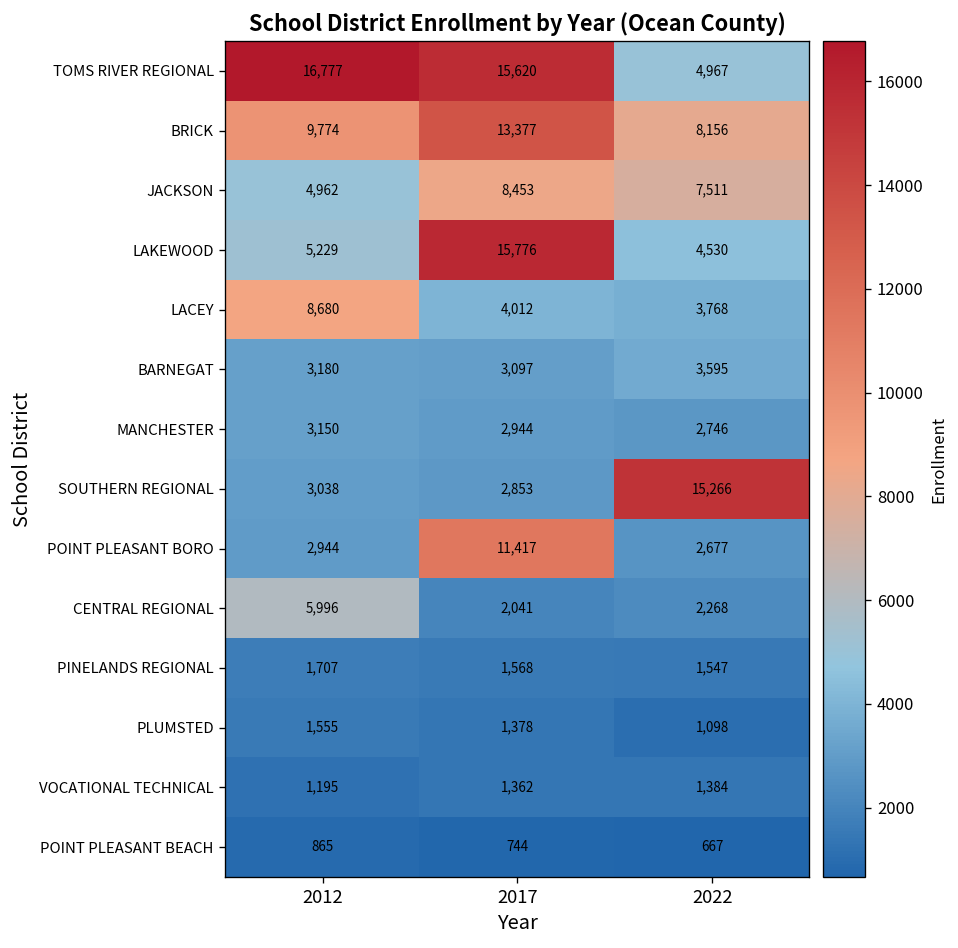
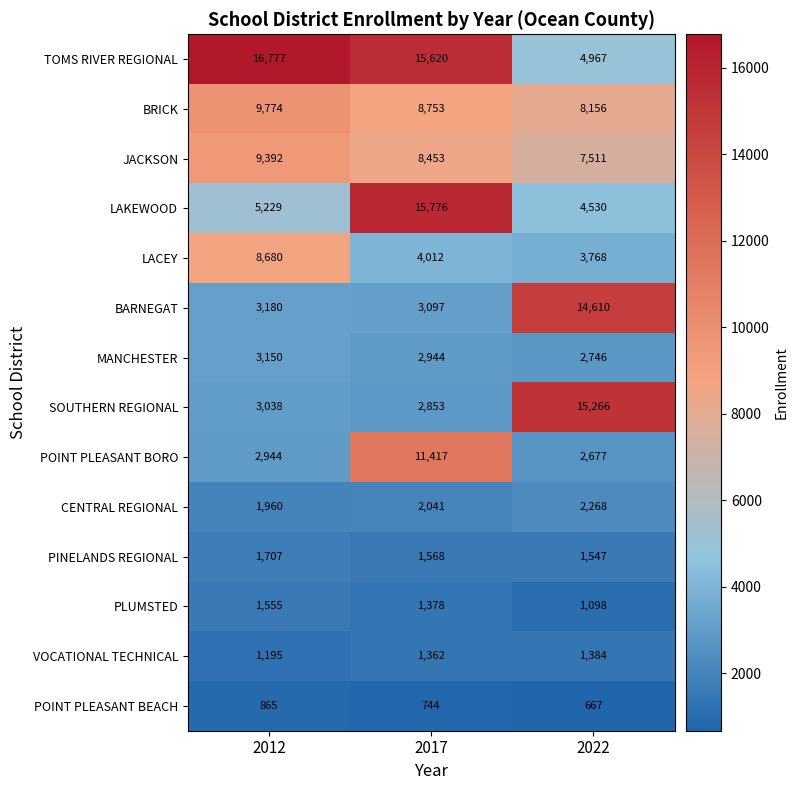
BRICK, 2017: 13,377 -> 8,753
JACKSON, 2012: 4,962 -> 9,392
BARNEGAT, 2022: 3,595 -> 14,610
CENTRAL REGIONAL, 2012: 5,996 -> 1,960
